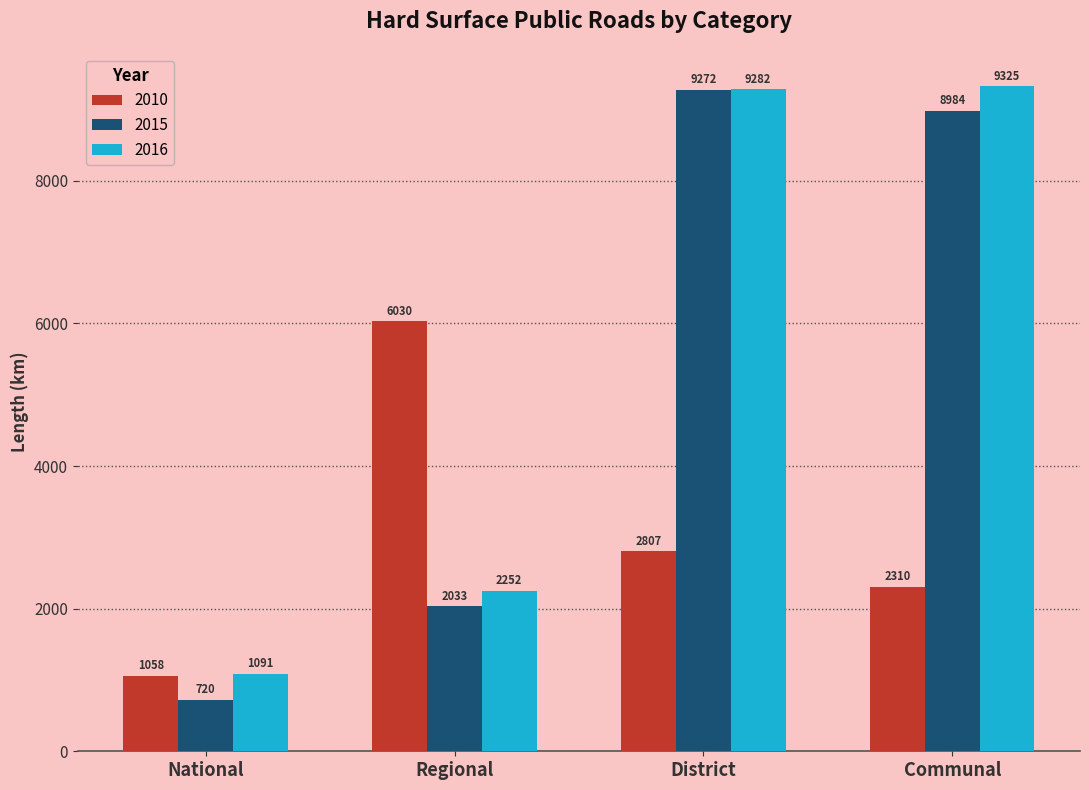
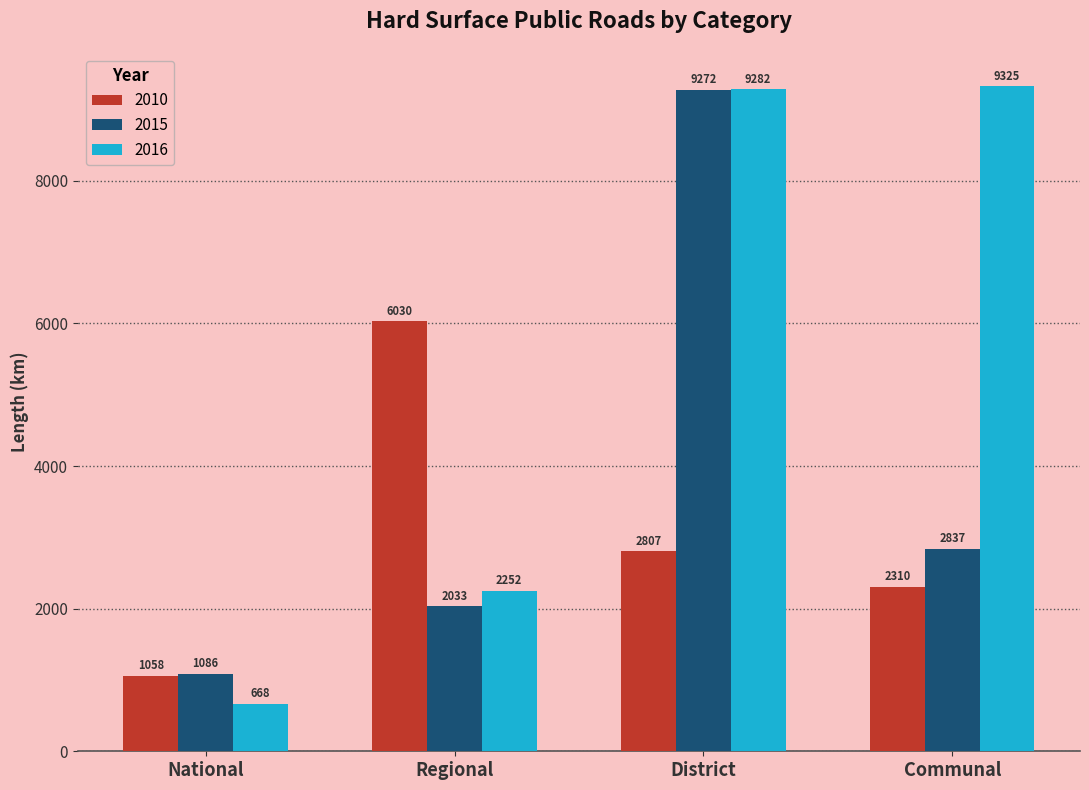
2015, National: 720 -> 1086
2016, National: 1091 -> 668
2015, Communal: 8984 -> 2837
